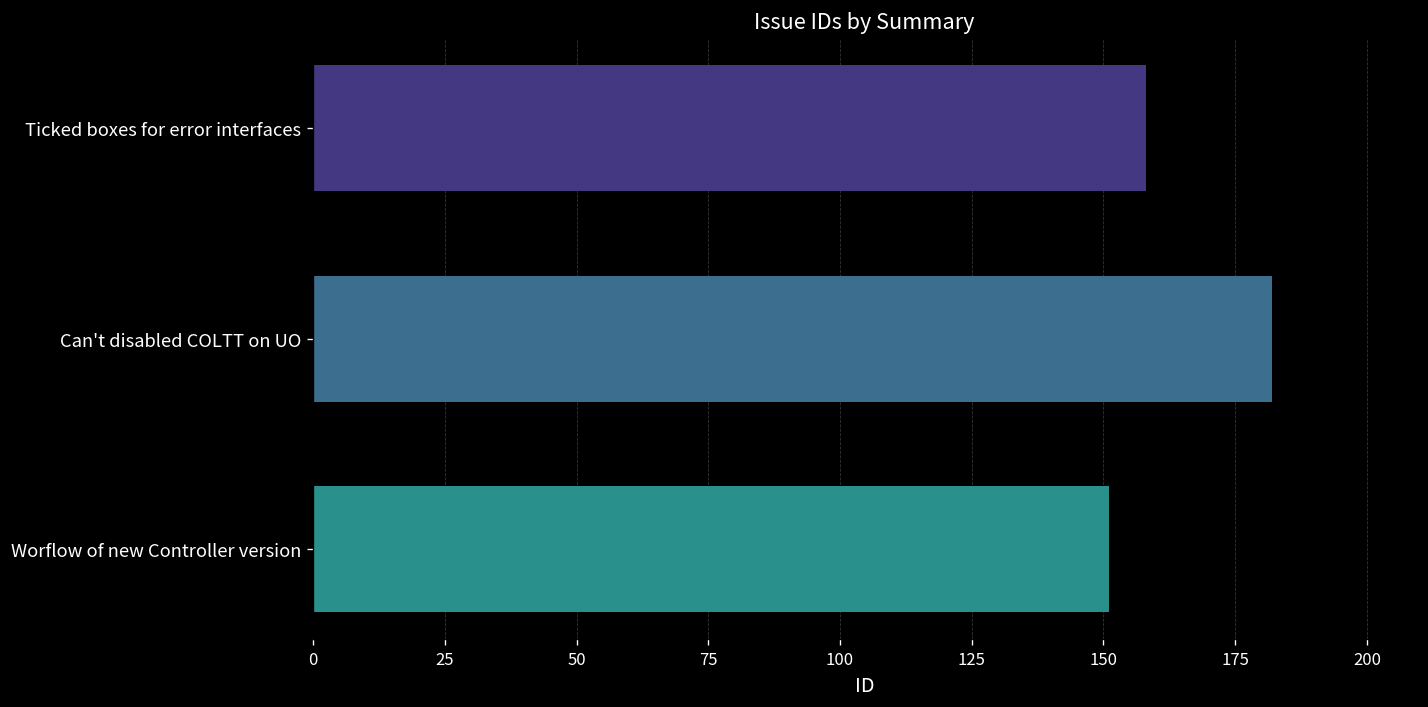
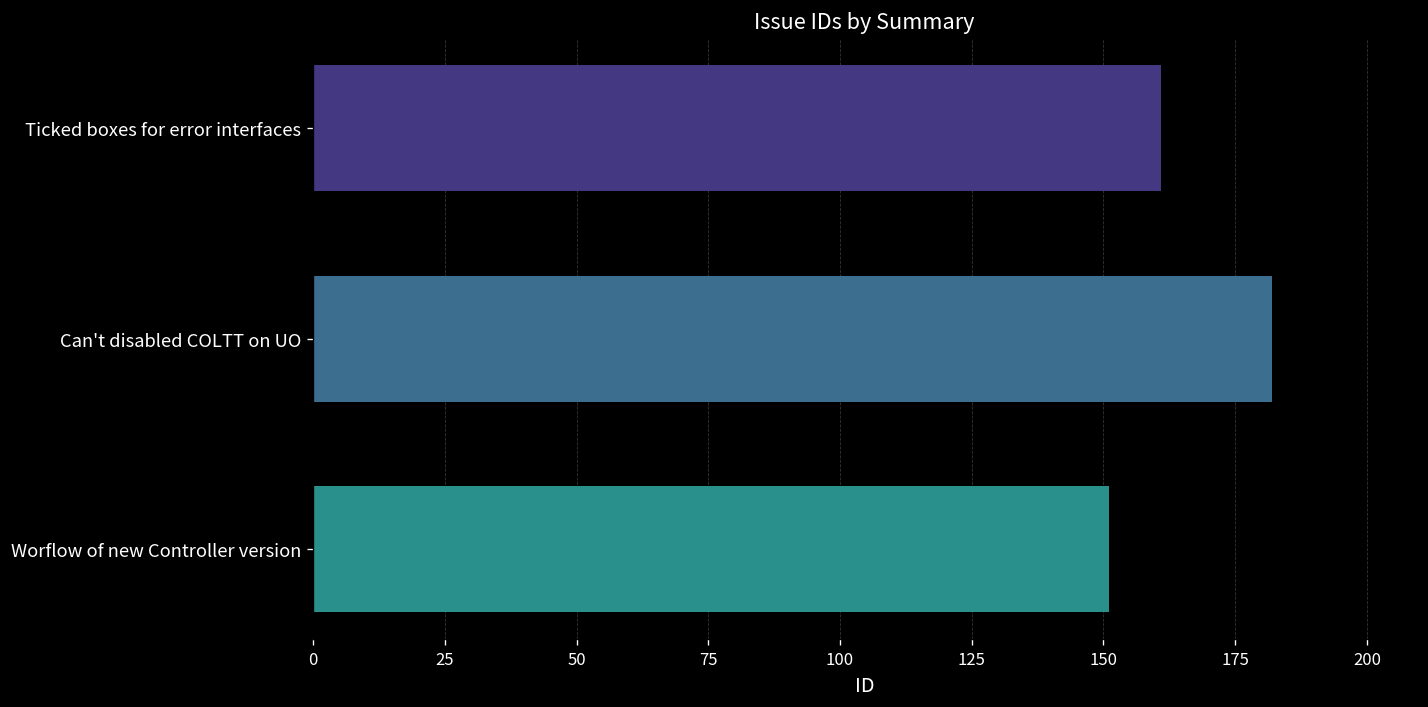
Ticked boxes for error interfaces: 158 -> 161
